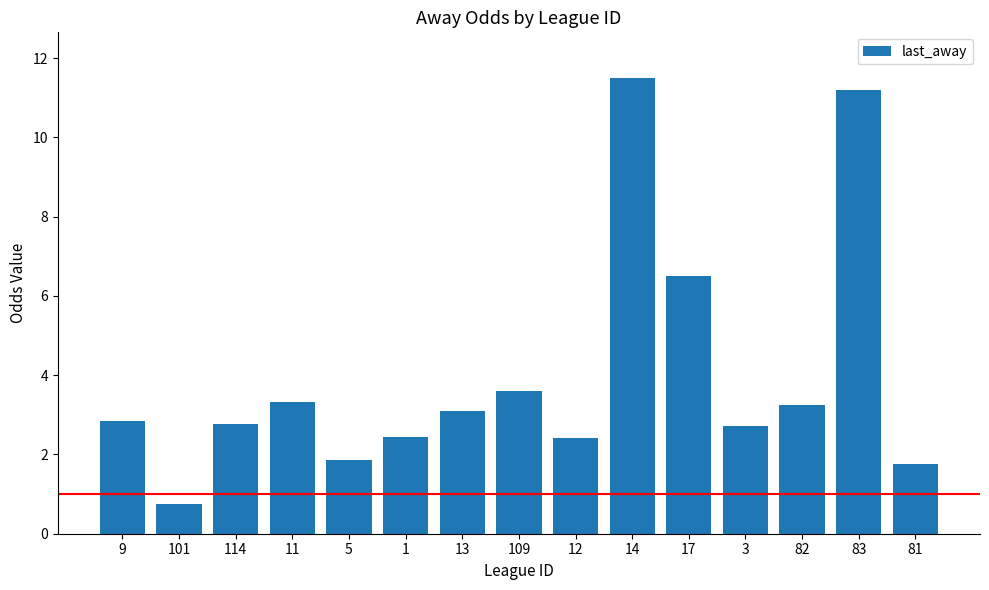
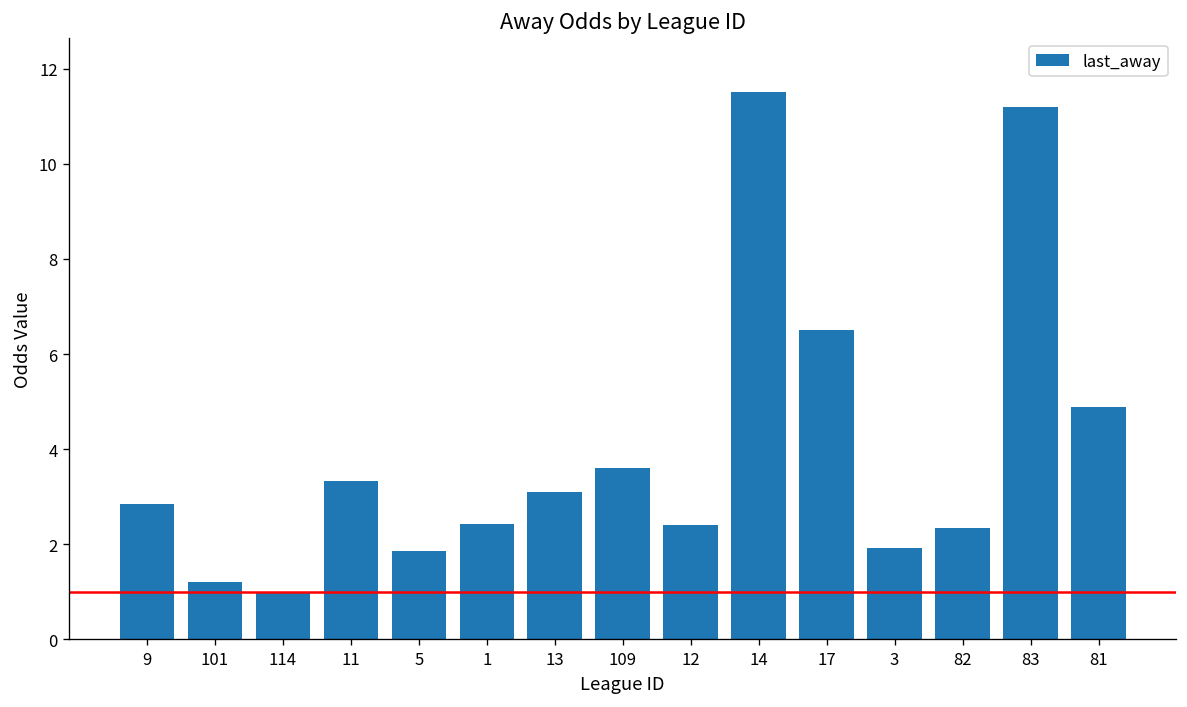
101: 0.8 -> 1.2
114: 2.8 -> 1.0
3: 2.7 -> 1.9
82: 3.3 -> 2.3
81: 1.8 -> 4.9
